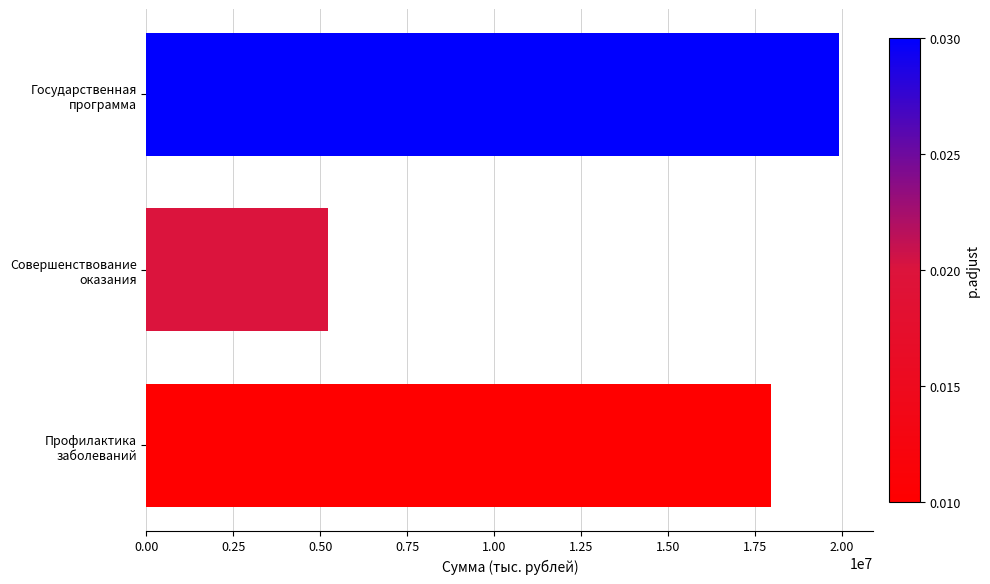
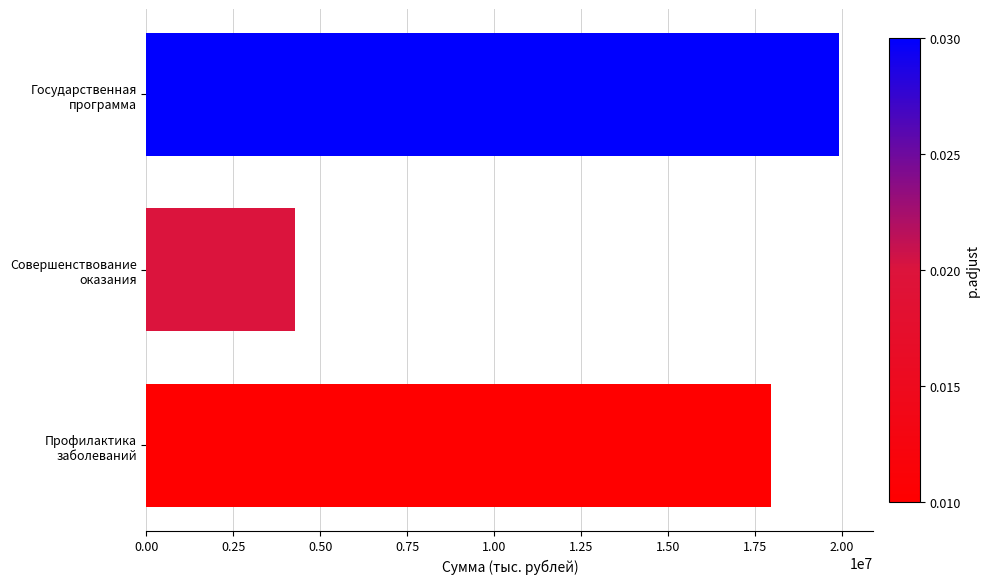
Совершенствование оказания: 5200000 -> 4300000
